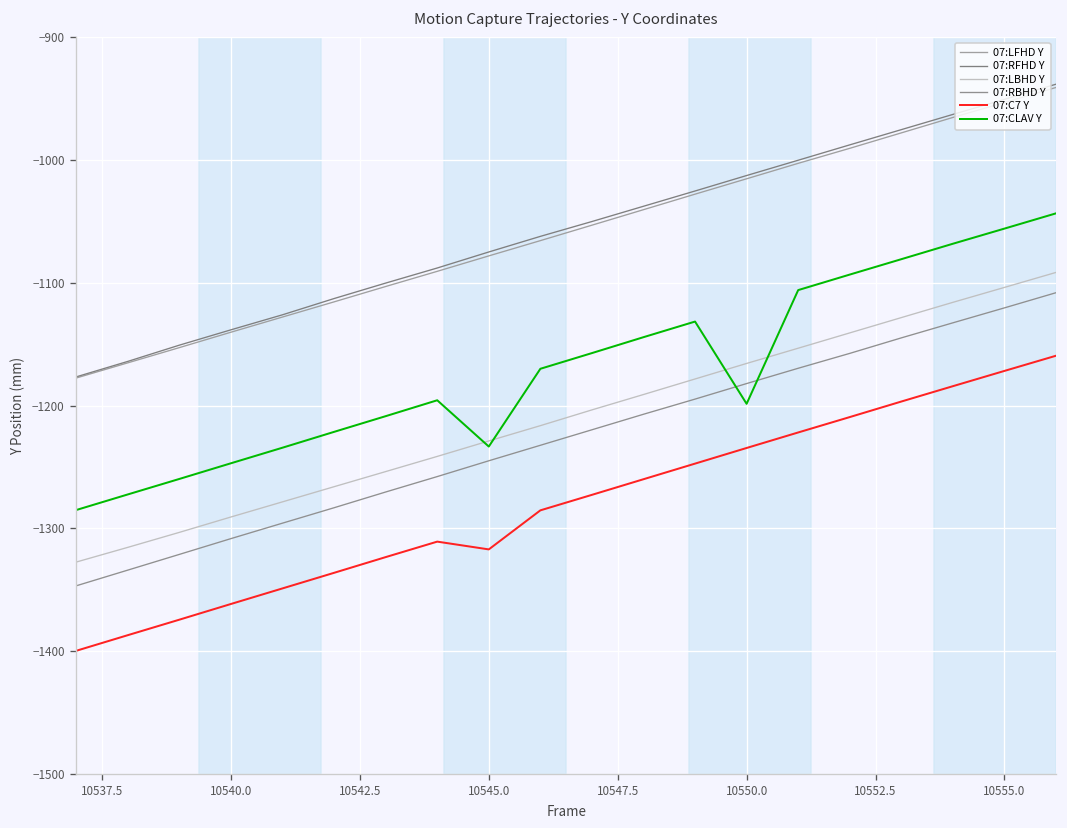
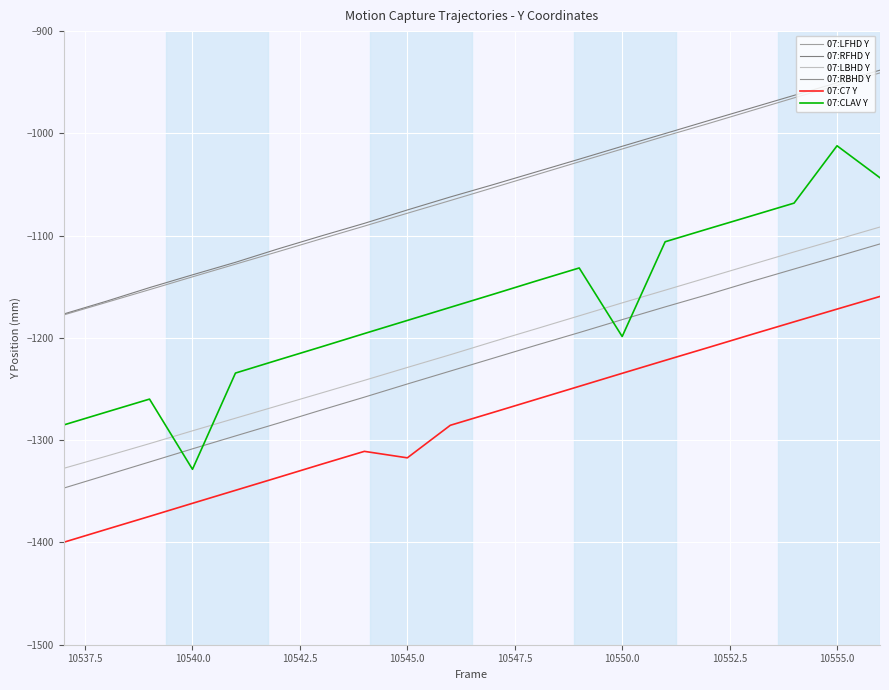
07:CLAV Y, 10540.0: -1247 -> -1328
07:CLAV Y, 10545.0: -1233 -> -1183
07:CLAV Y, 10555.0: -1056 -> -1012
